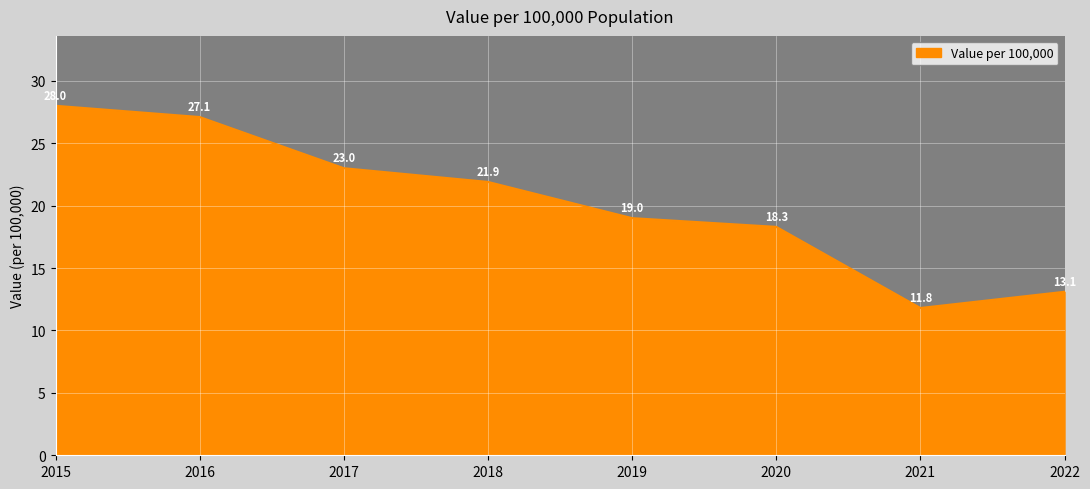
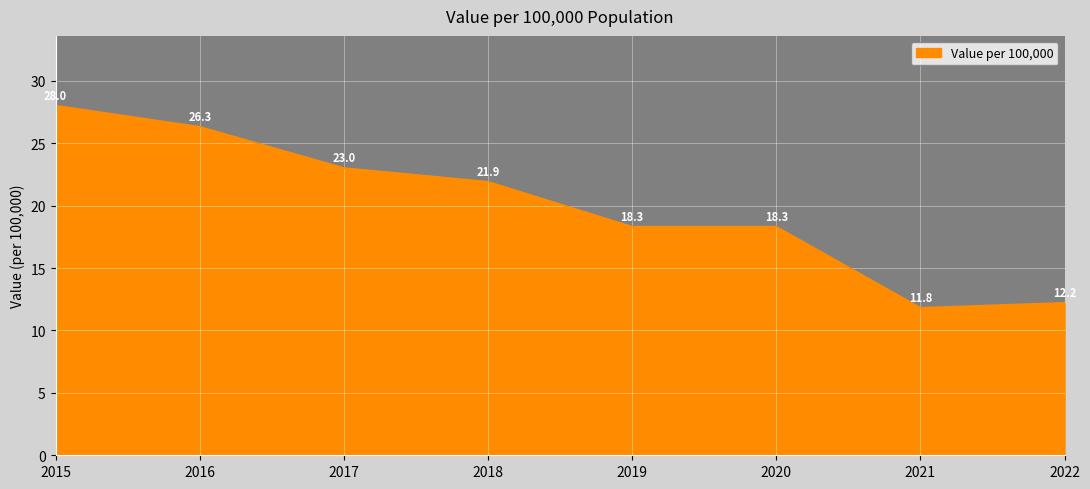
2016: 27.1 -> 26.3
2019: 19.0 -> 18.3
2022: 13.1 -> 12.2
